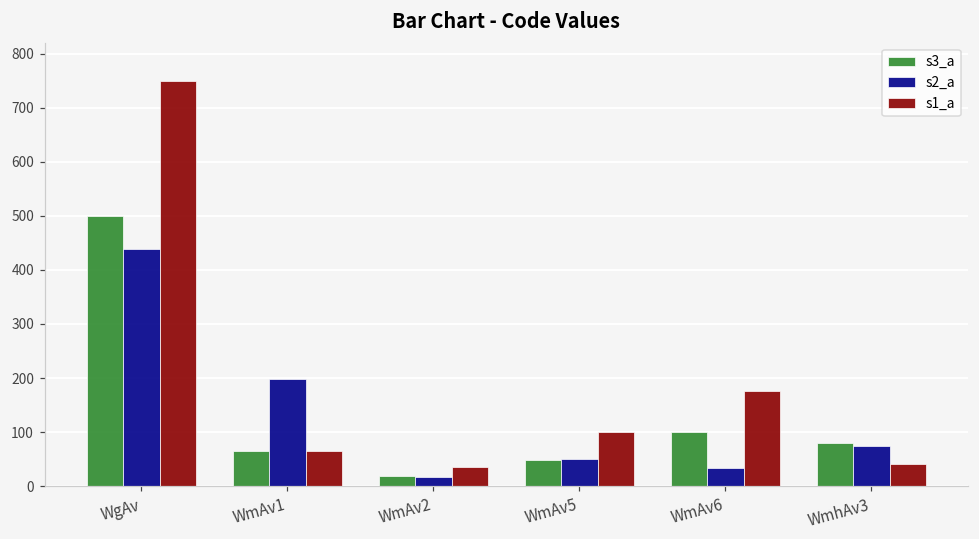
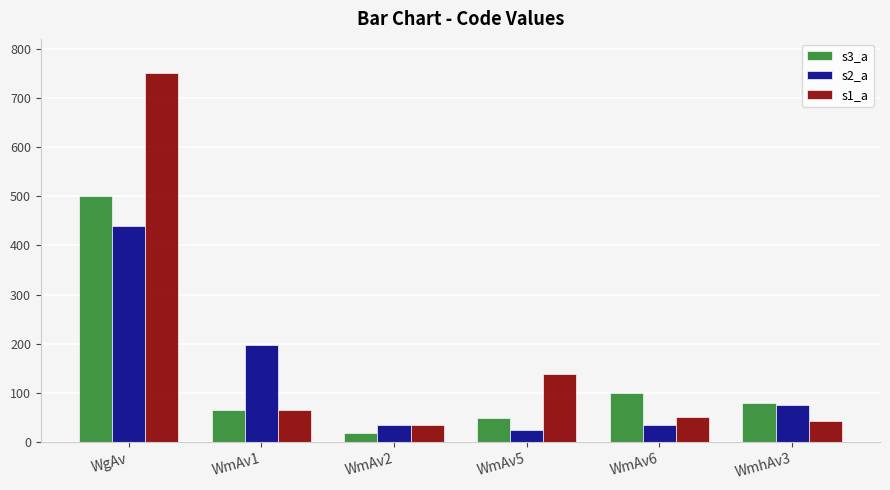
s2_a, WmAv2: 20 -> 30
s2_a, WmAv5: 50 -> 20
s1_a, WmAv5: 100 -> 140
s1_a, WmAv6: 180 -> 50
